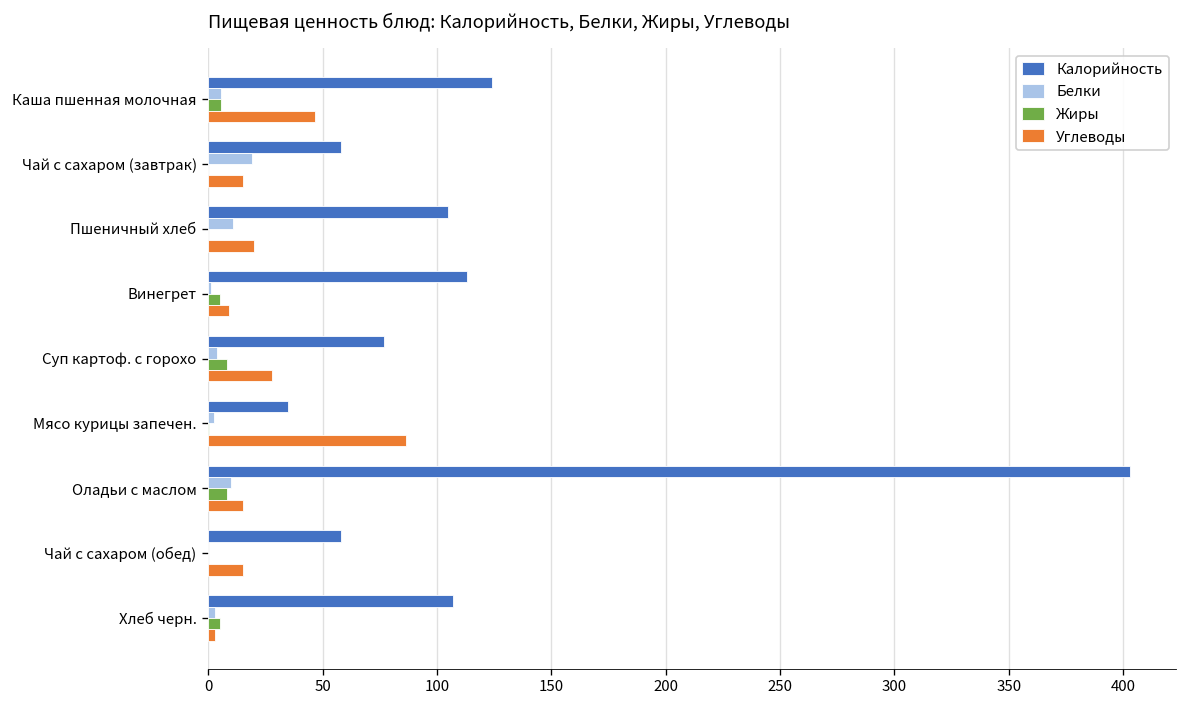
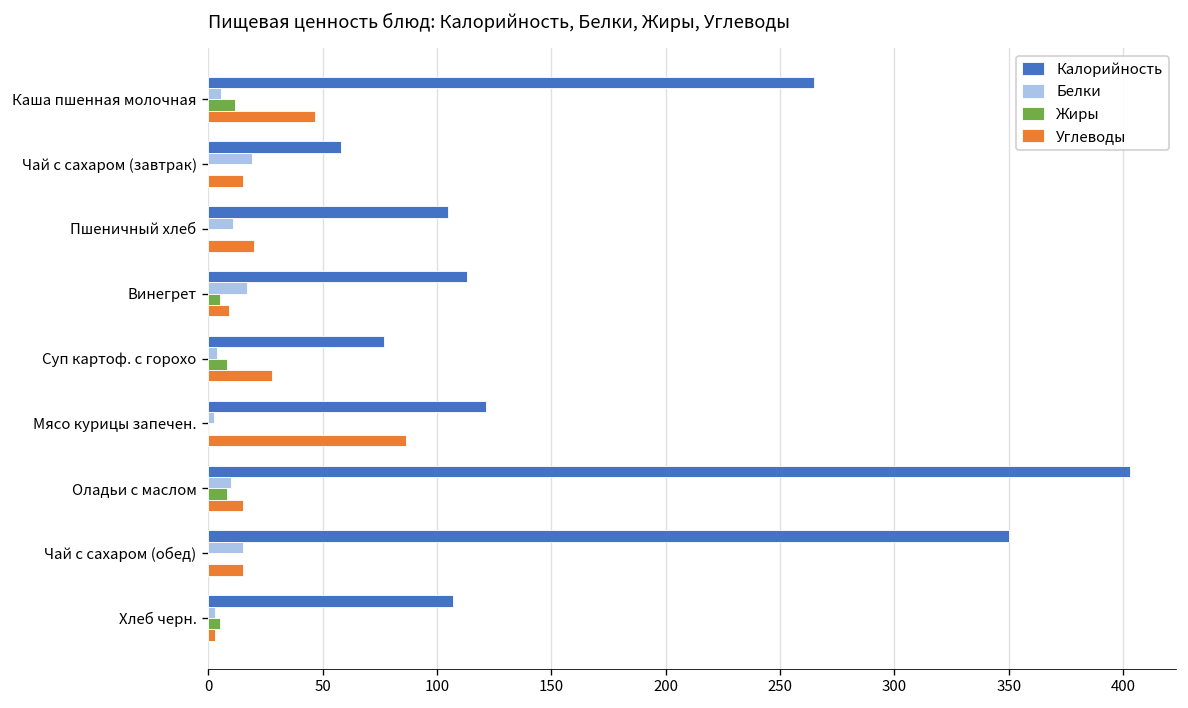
Калорийность, Каша пшенная молочная: 124 -> 265
Жиры, Каша пшенная молочная: 6 -> 12
Белки, Винегрет: 1 -> 17
Калорийность, Мясо курицы запечен.: 35 -> 122
Калорийность, Чай с сахаром (обед): 58 -> 350
Белки, Чай с сахаром (обед): 0 -> 15
